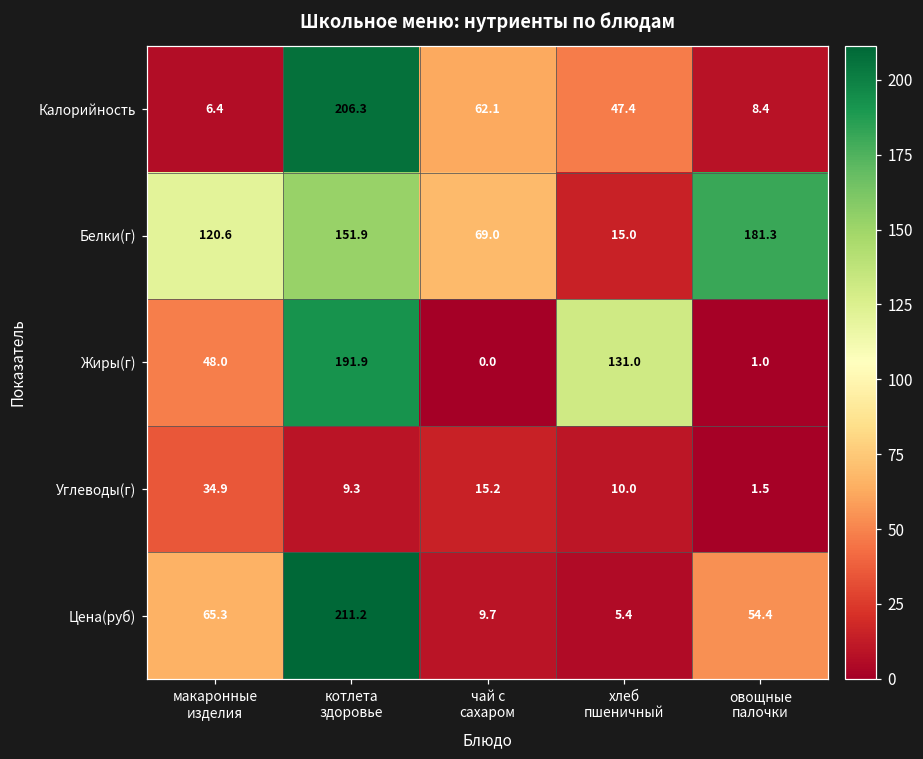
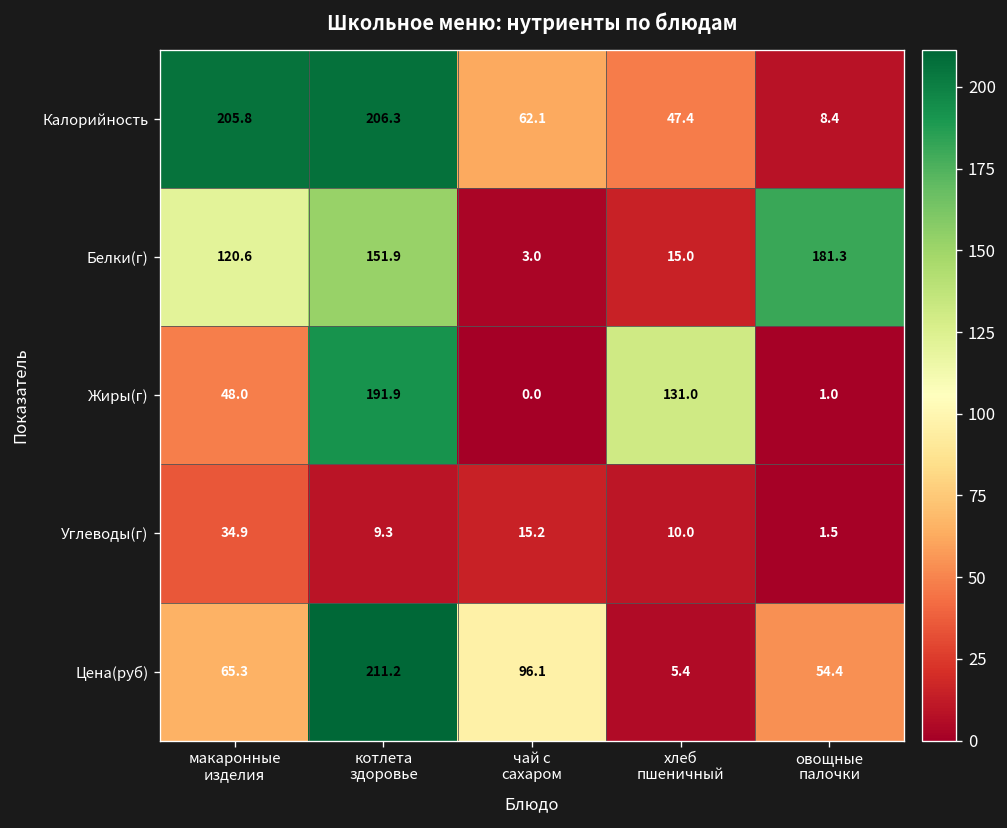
Калорийность, макаронные изделия: 6.4 -> 205.8
Белки(г), чай с сахаром: 69.0 -> 3.0
Цена(руб), чай с сахаром: 9.7 -> 96.1
